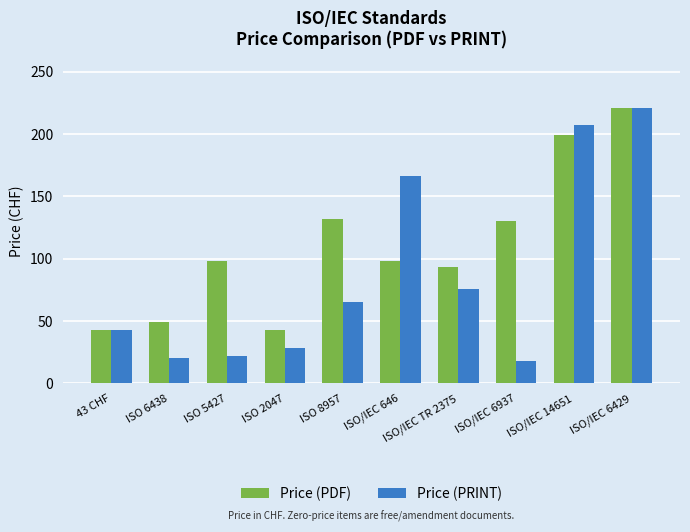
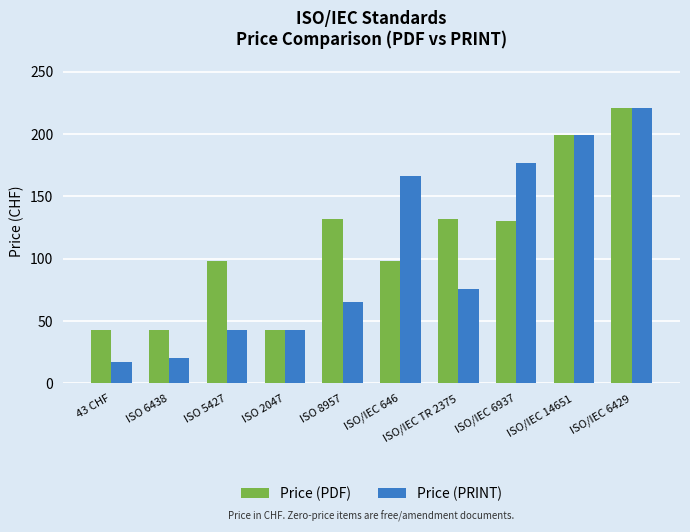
Price (PRINT), 43 CHF: 43 -> 17
Price (PDF), ISO 6438: 49 -> 43
Price (PRINT), ISO 5427: 22 -> 43
Price (PRINT), ISO 2047: 29 -> 43
Price (PDF), ISO/IEC TR 2375: 94 -> 132
Price (PRINT), ISO/IEC 6937: 18 -> 177
Price (PRINT), ISO/IEC 14651: 207 -> 199
